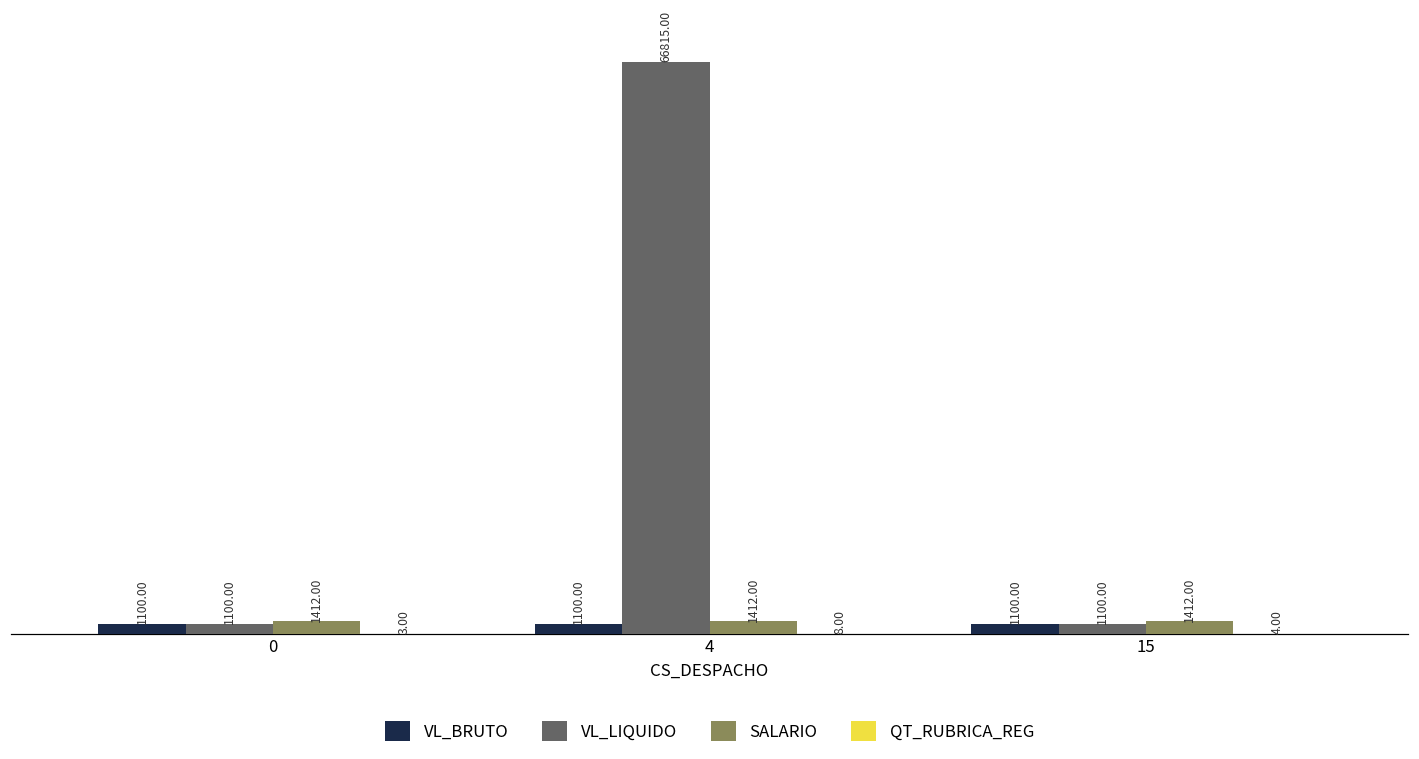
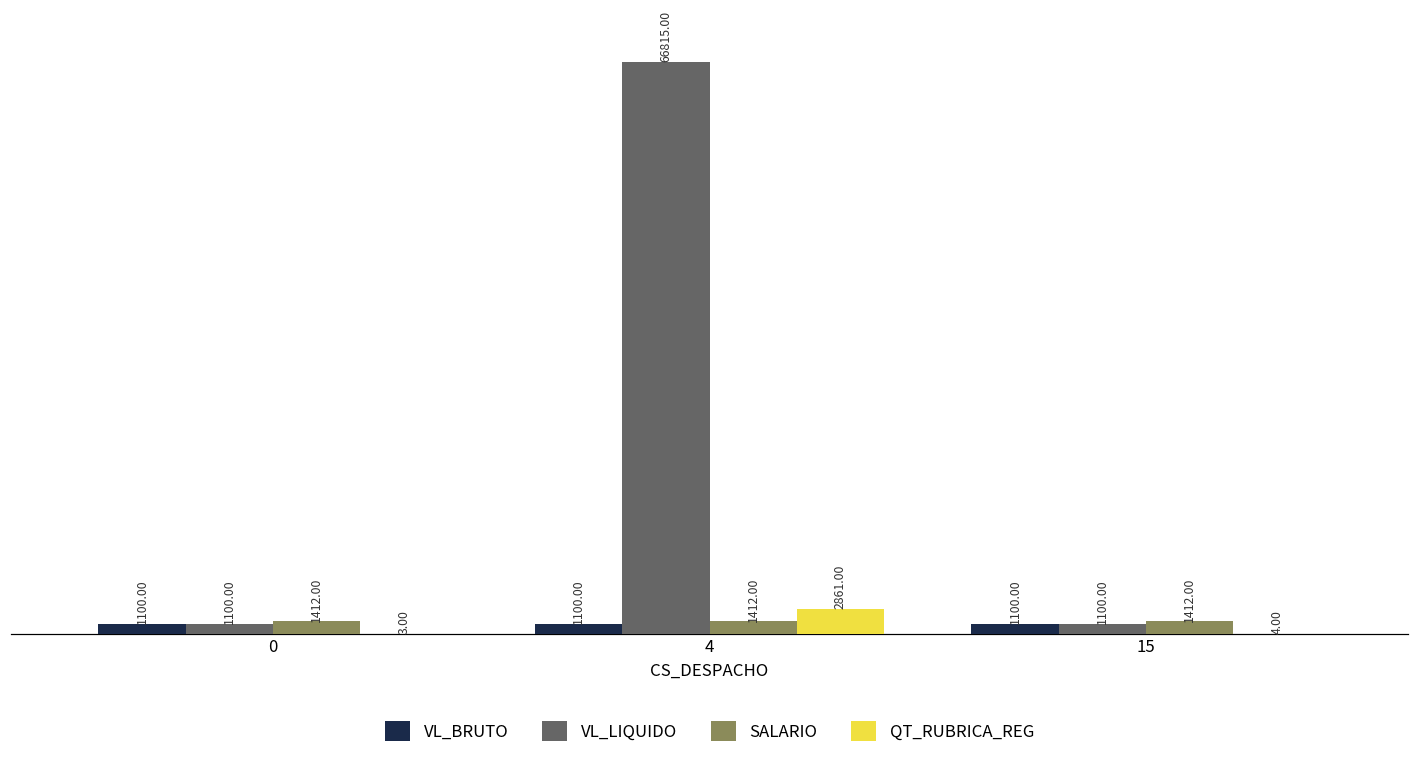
QT_RUBRICA_REG, 4: 8.00 -> 2861.00
